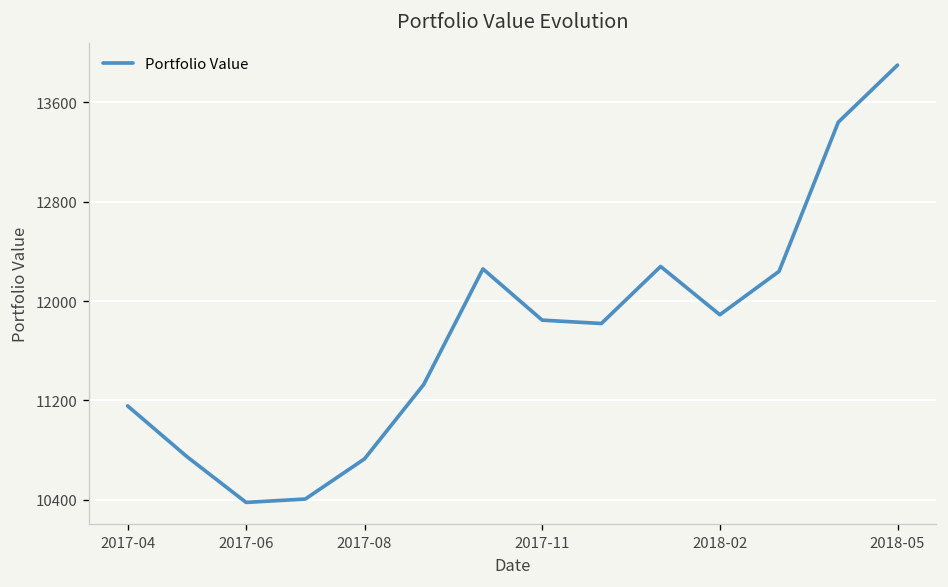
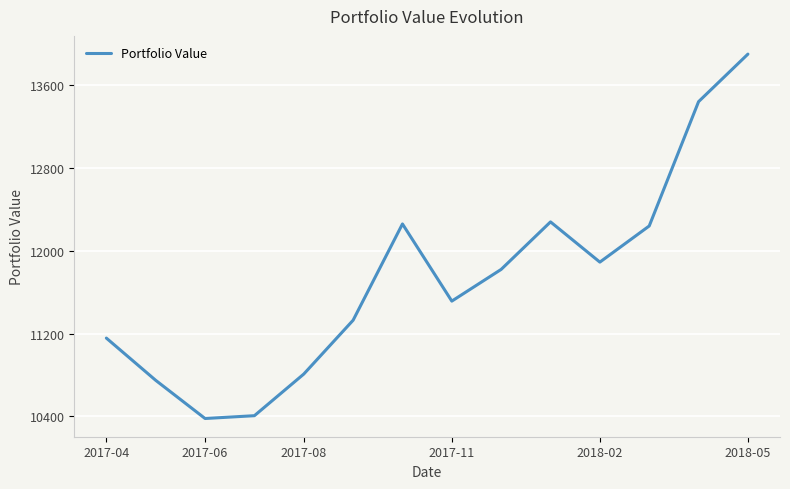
2017-08: 10730 -> 10810
2017-11: 11850 -> 11510
